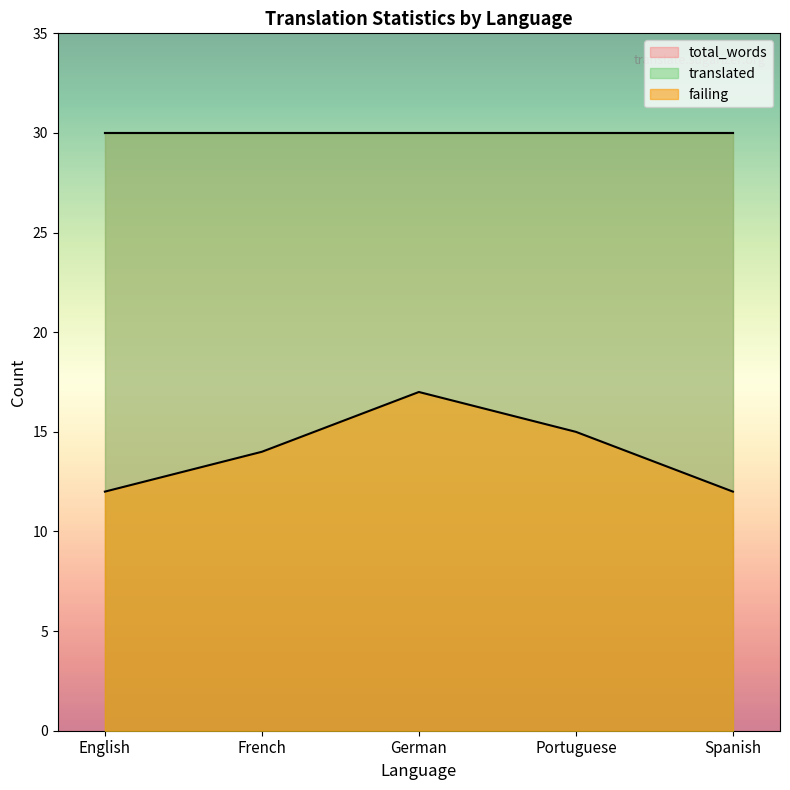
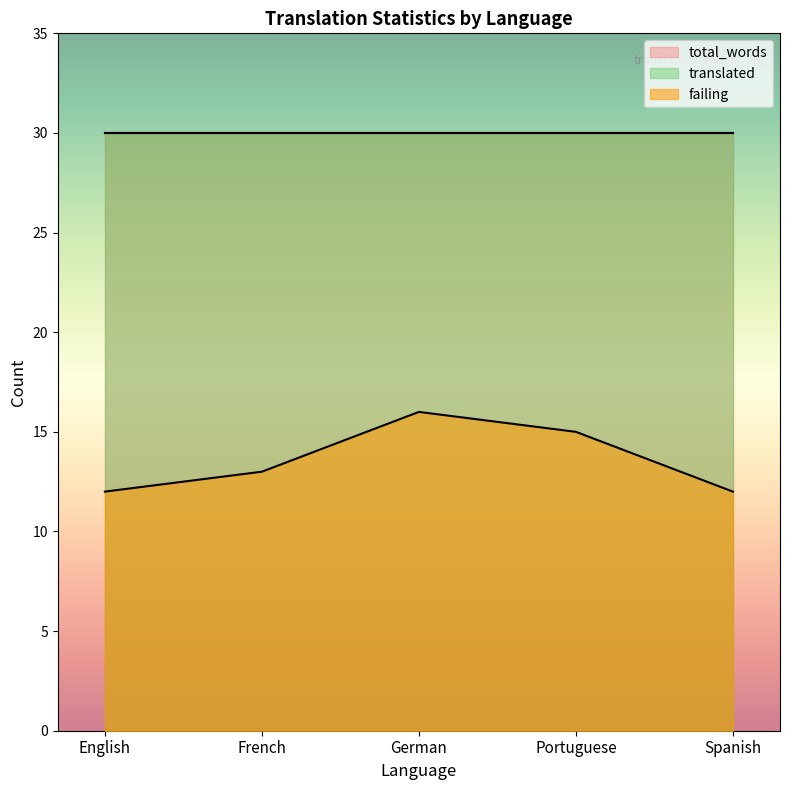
failing, French: 14 -> 13
failing, German: 17 -> 16
